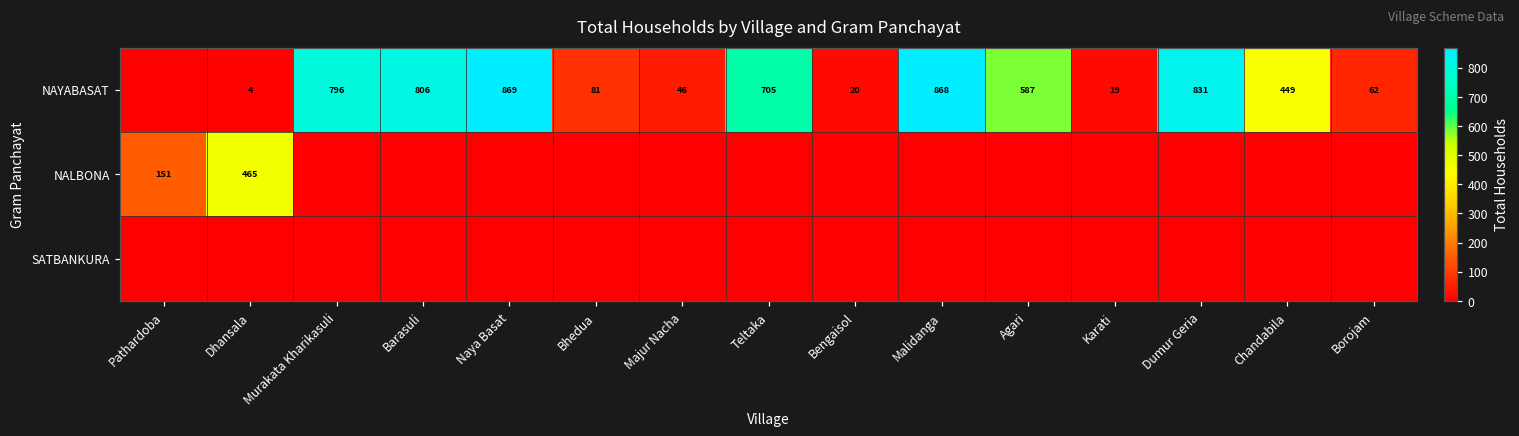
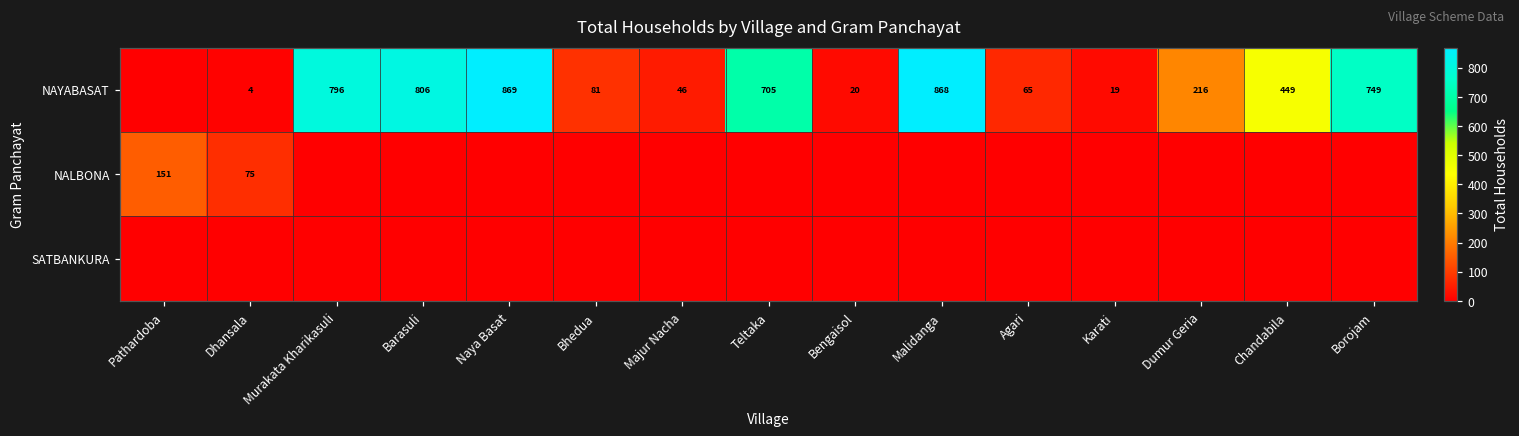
NAYABASAT, Agari: 587 -> 65
NAYABASAT, Dumur Geria: 831 -> 216
NAYABASAT, Borojam: 62 -> 749
NALBONA, Dhansala: 465 -> 75
